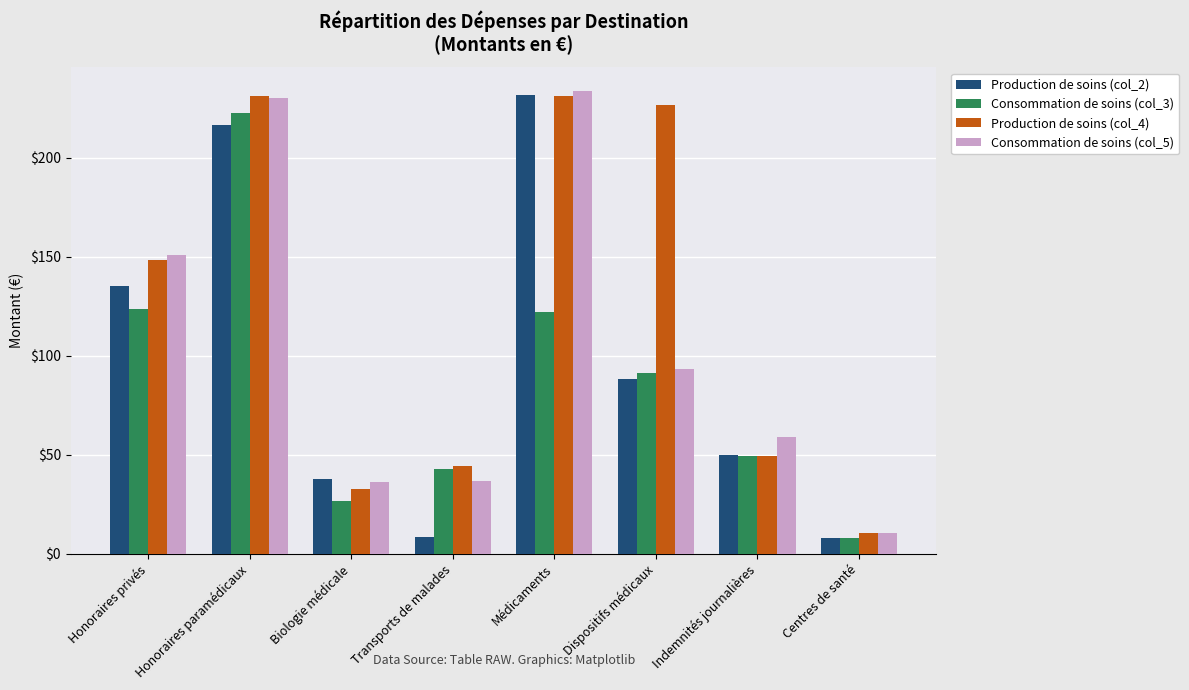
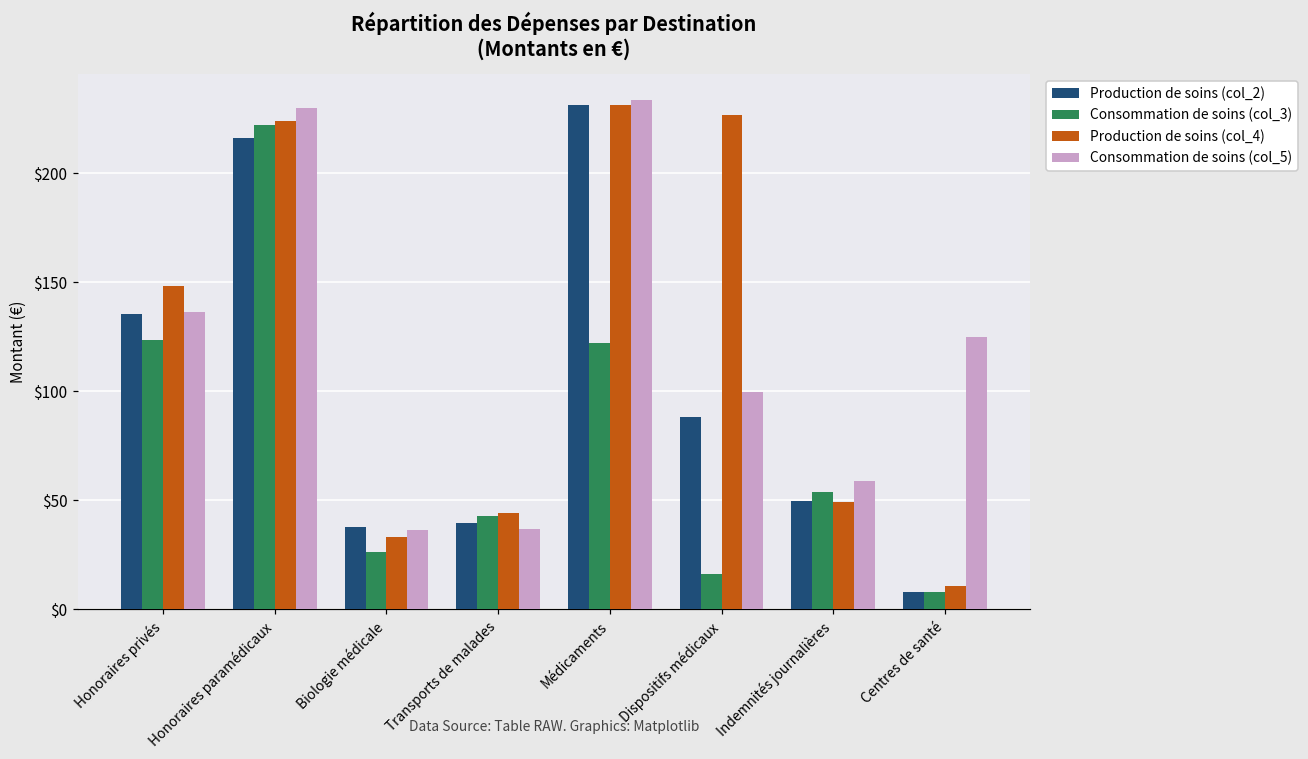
Consommation de soins (col_5), Honoraires privés: $151 -> $136
Production de soins (col_4), Honoraires paramédicaux: $231 -> $224
Production de soins (col_2), Transports de malades: $9 -> $40
Consommation de soins (col_3), Dispositifs médicaux: $91 -> $16
Consommation de soins (col_5), Dispositifs médicaux: $93 -> $99
Consommation de soins (col_3), Indemnités journalières: $50 -> $54
Consommation de soins (col_5), Centres de santé: $11 -> $125
